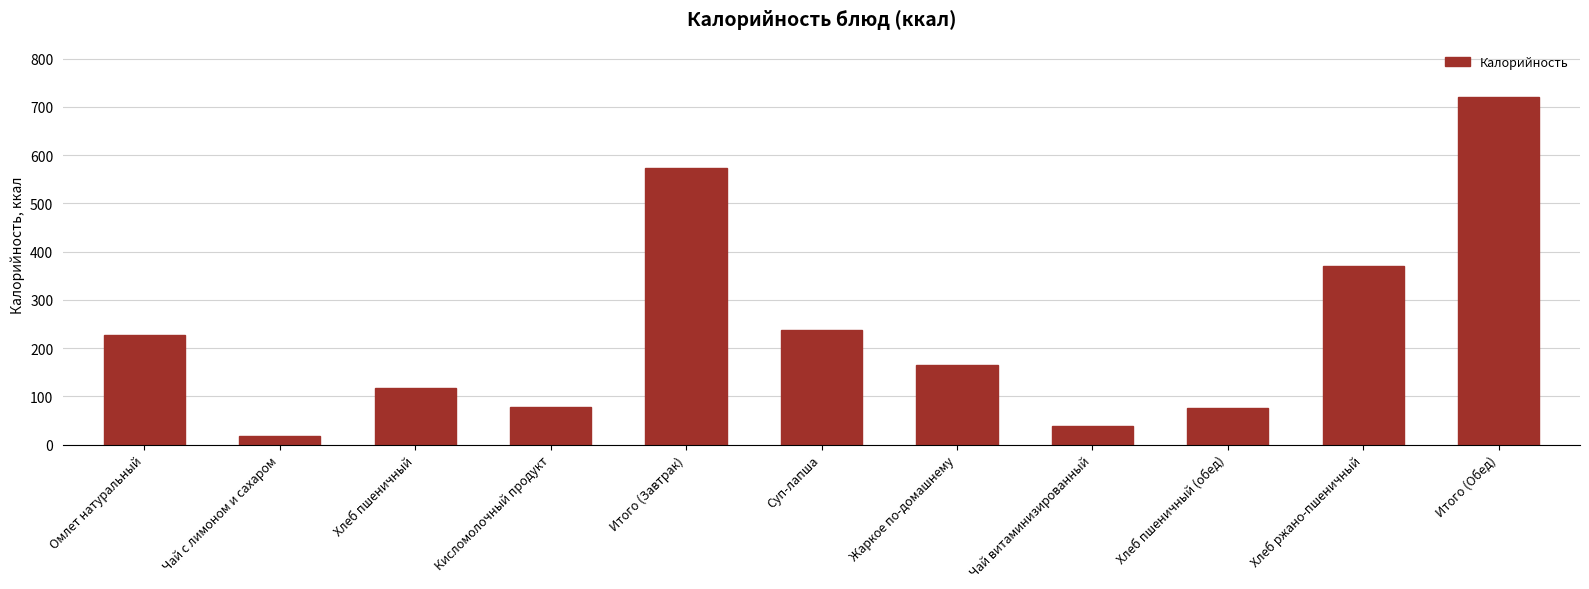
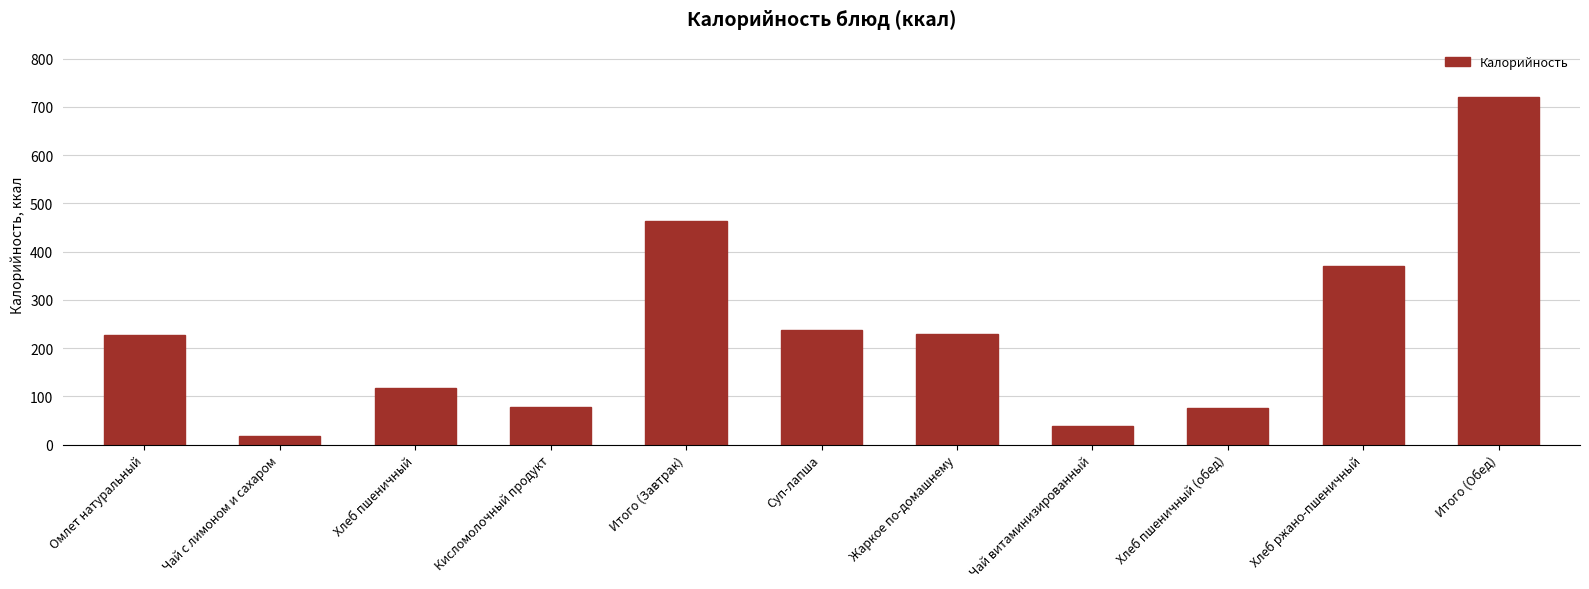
Итого (Завтрак): 570 -> 460
Жаркое по-домашнему: 170 -> 230
